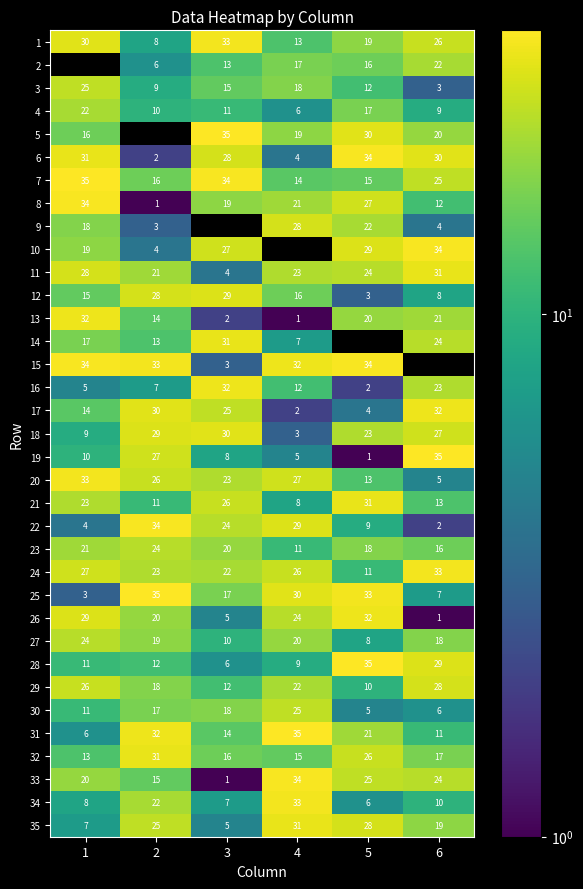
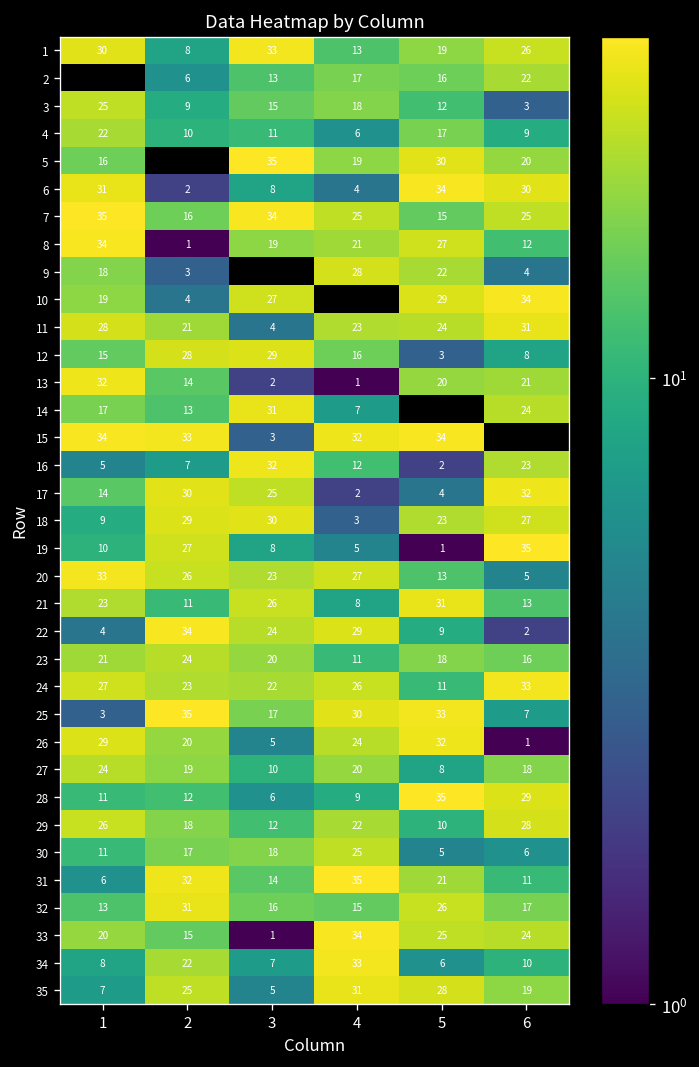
6, 3: 28 -> 8
7, 4: 14 -> 25
